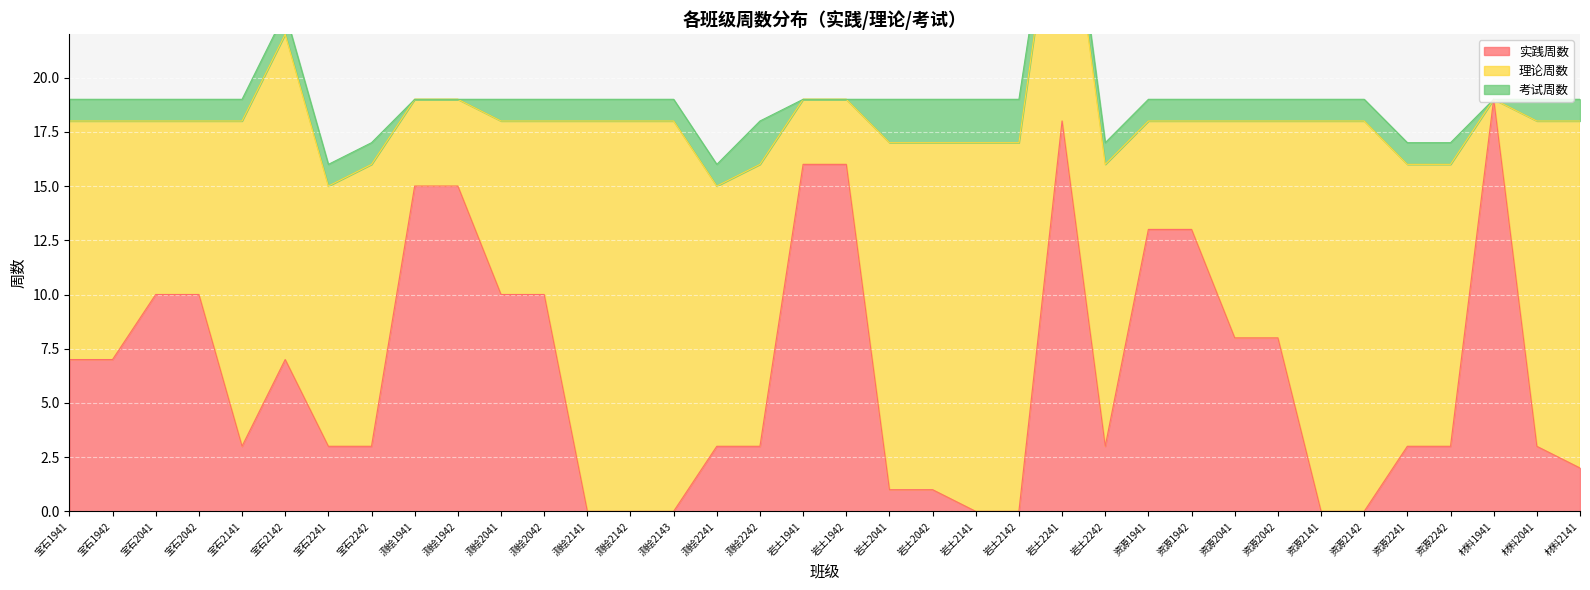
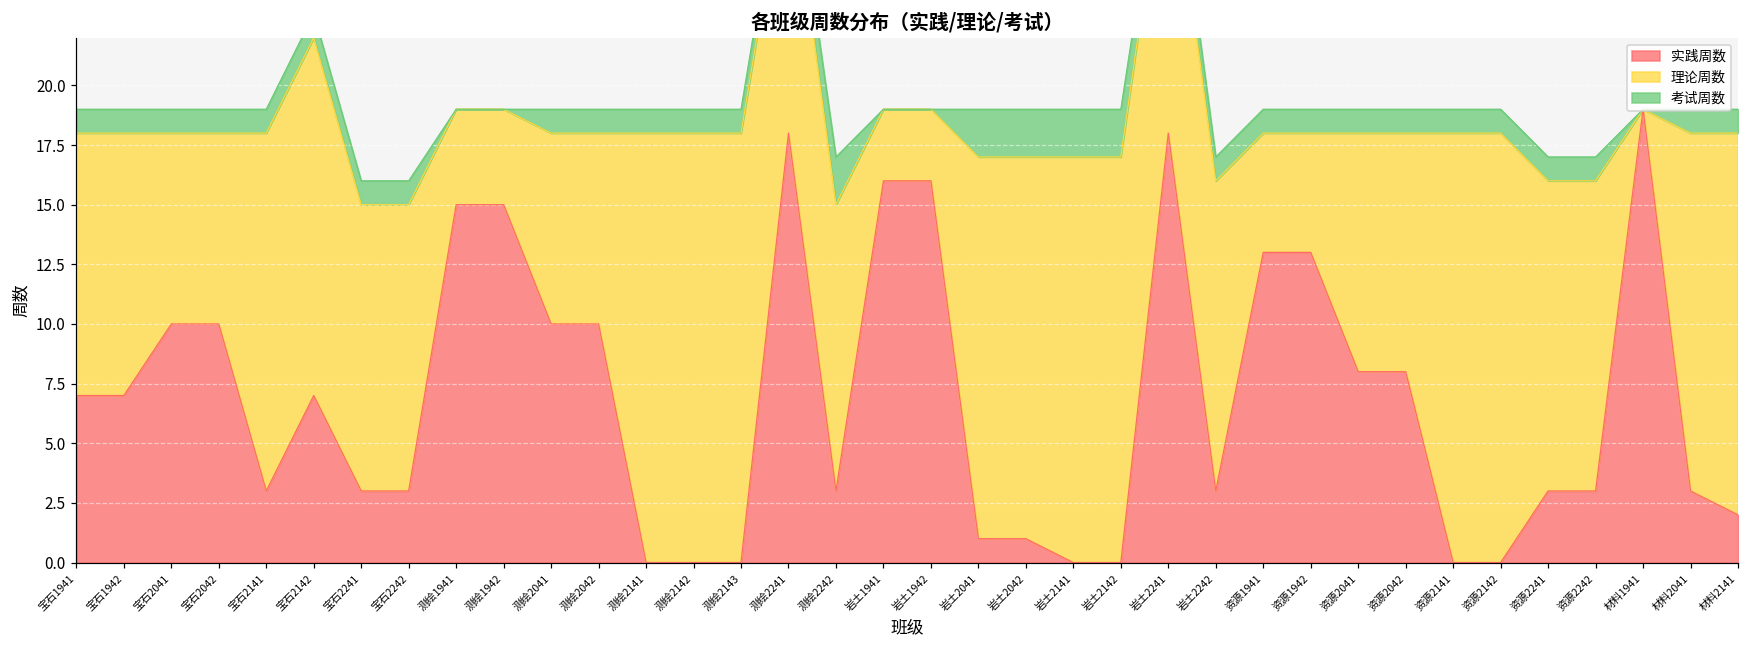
理论周数, 宝石2242: 13 -> 12
实践周数, 测绘2241: 3 -> 18
理论周数, 测绘2242: 13 -> 12
